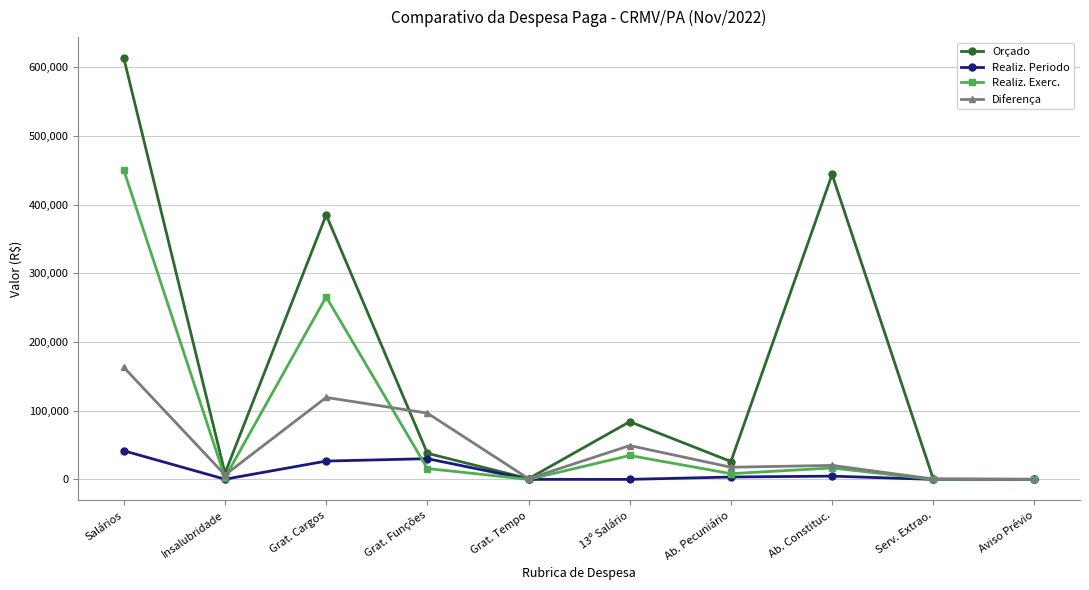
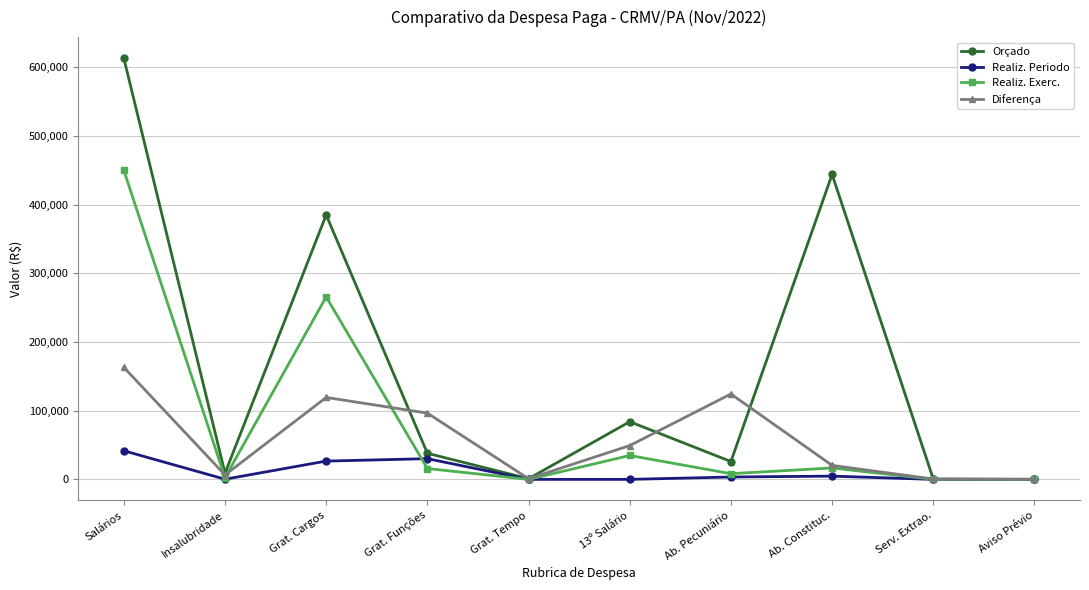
Diferença, Ab. Pecuniário: 20,000 -> 120,000
